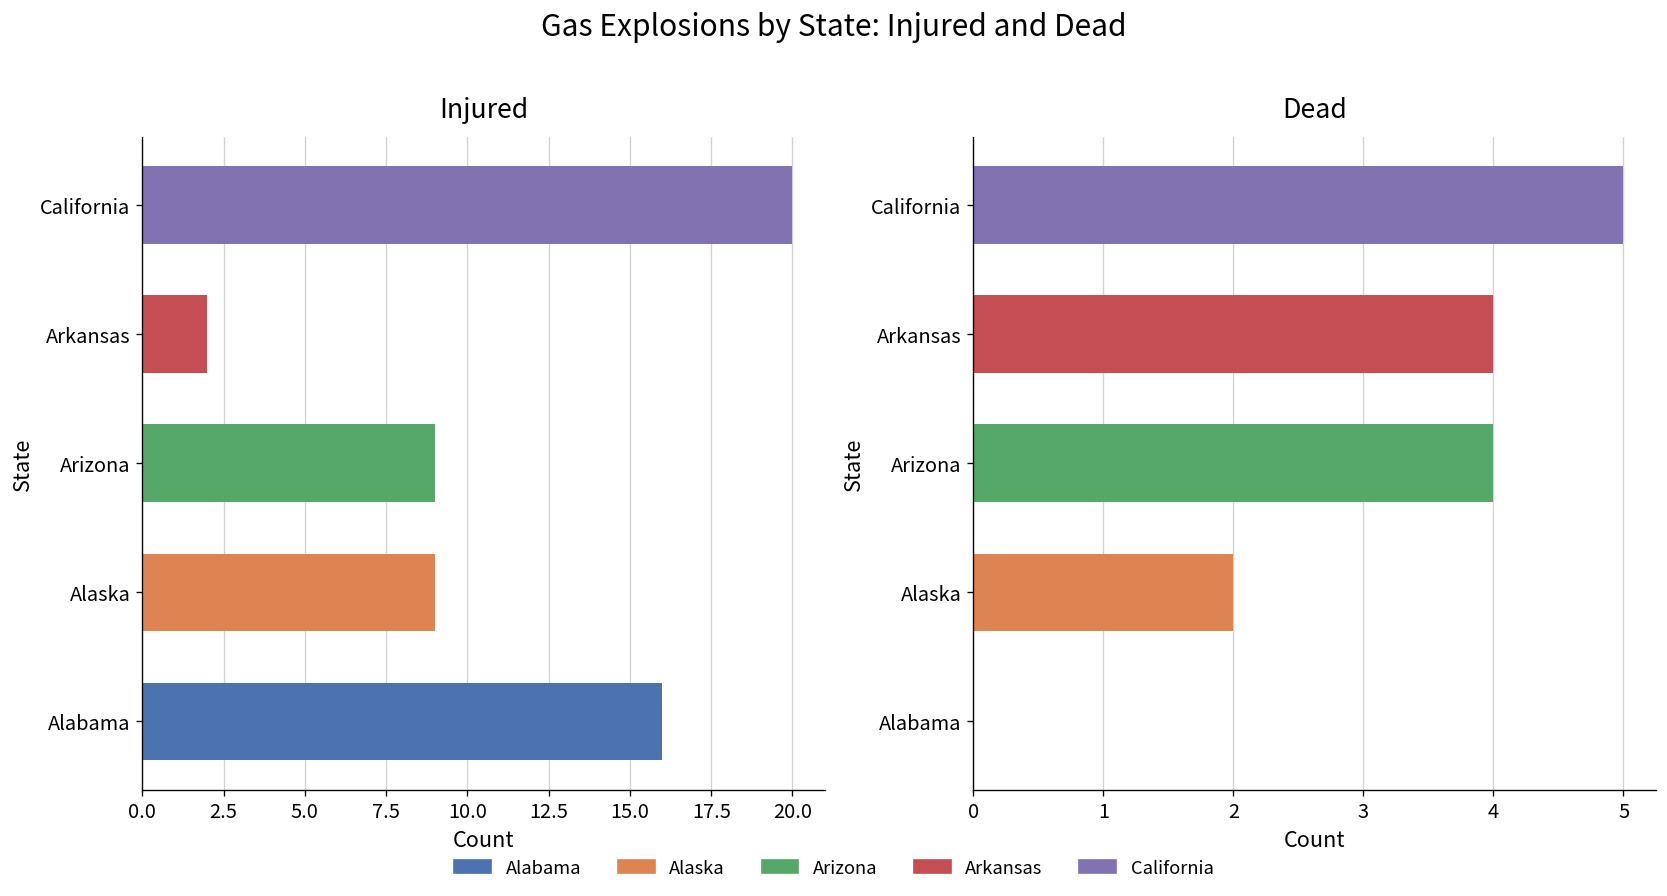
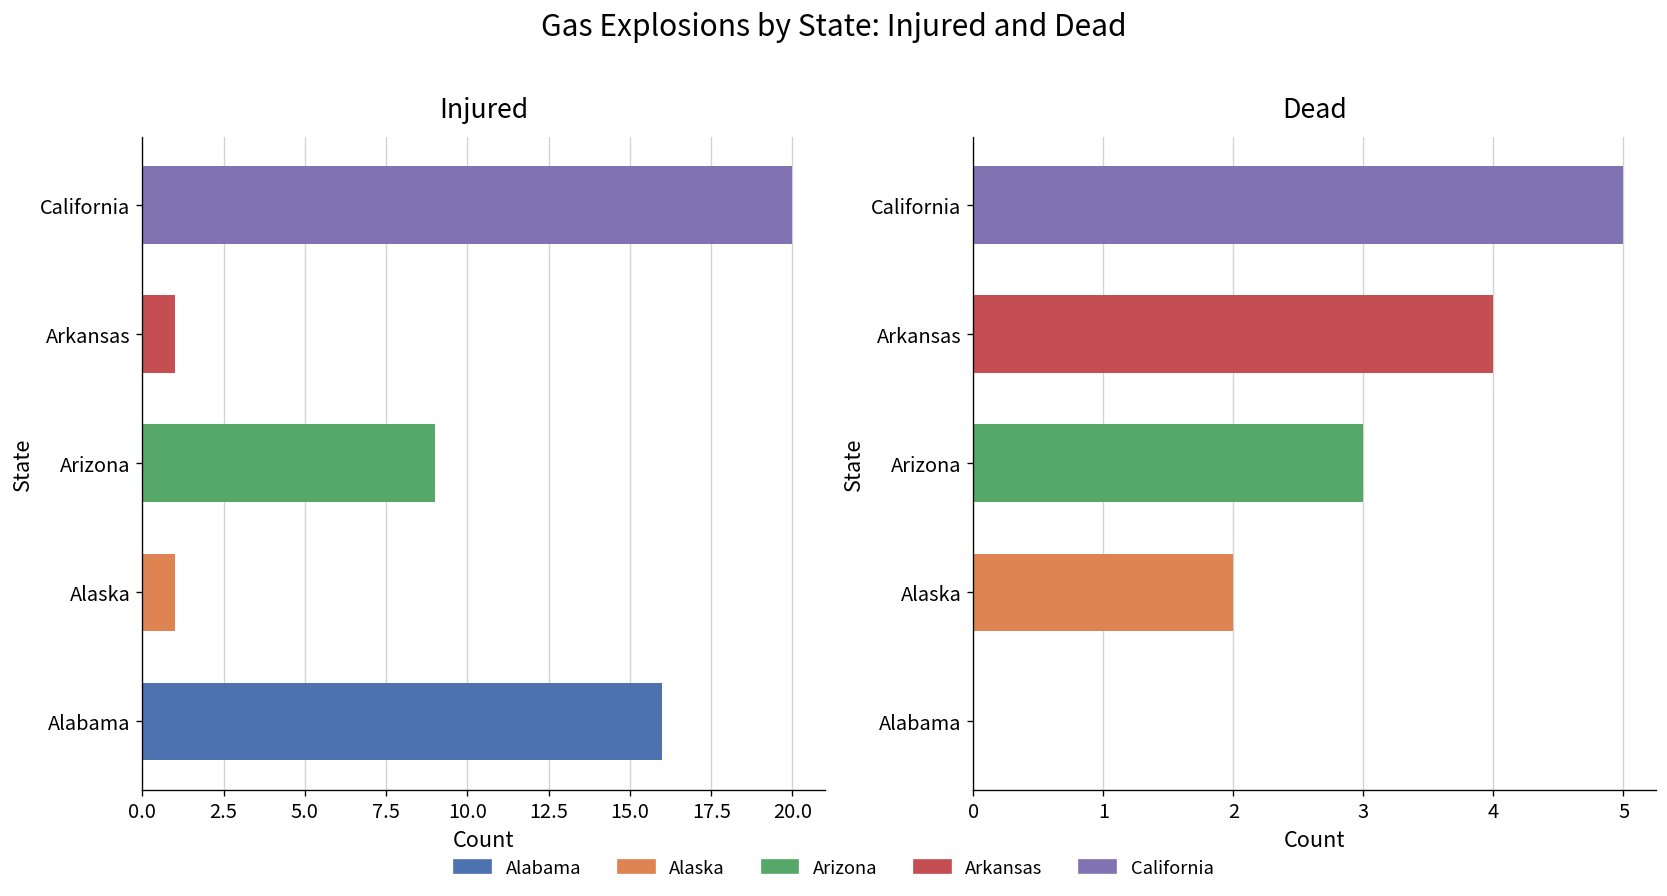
Injured, Arkansas: 2 -> 1
Injured, Alaska: 9 -> 1
Dead, Arizona: 4 -> 3
